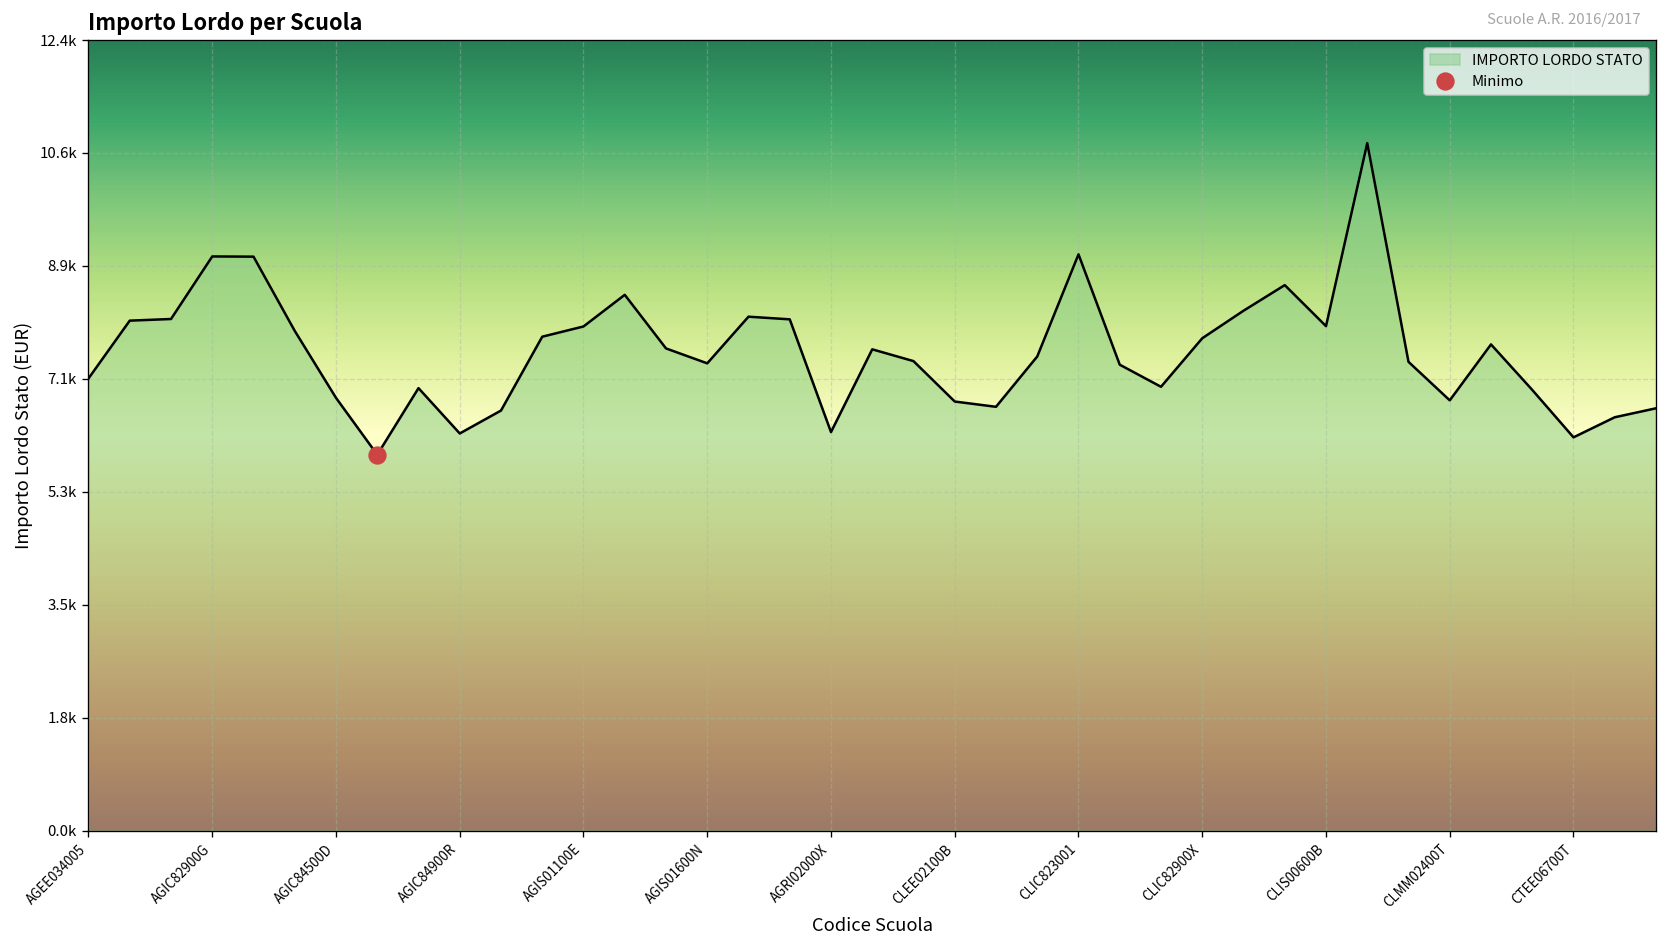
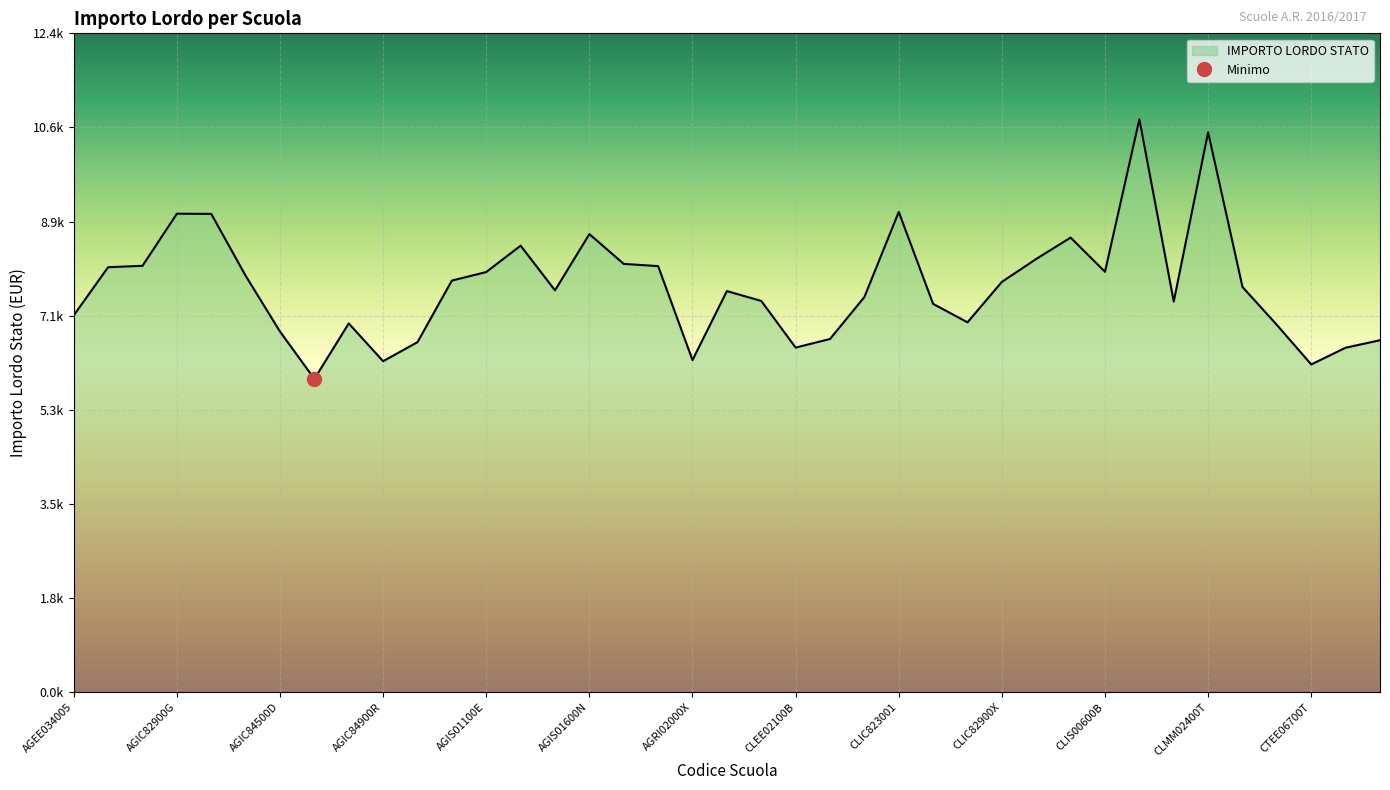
IMPORTO LORDO STATO, AGIS01600N: 7300 -> 8600
IMPORTO LORDO STATO, CLEE02100B: 6700 -> 6500
IMPORTO LORDO STATO, CLMM02400T: 6700 -> 10500
